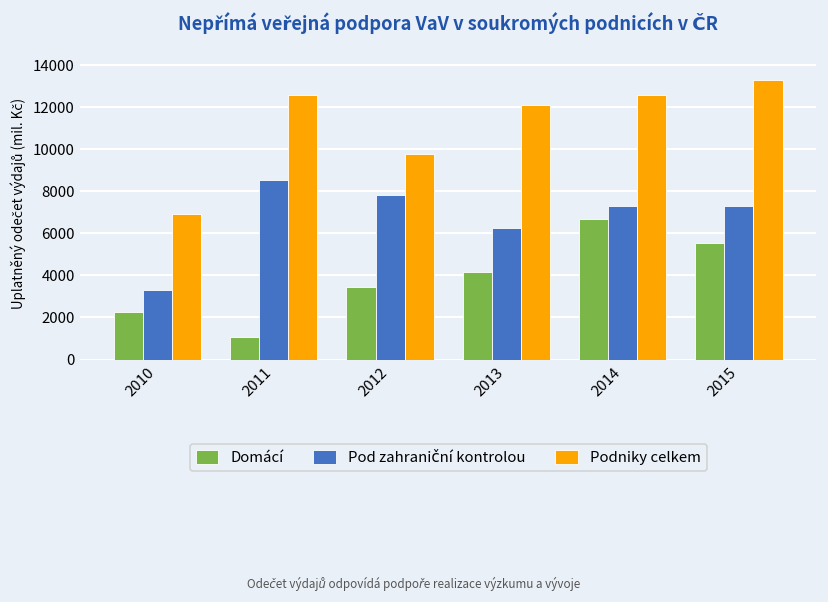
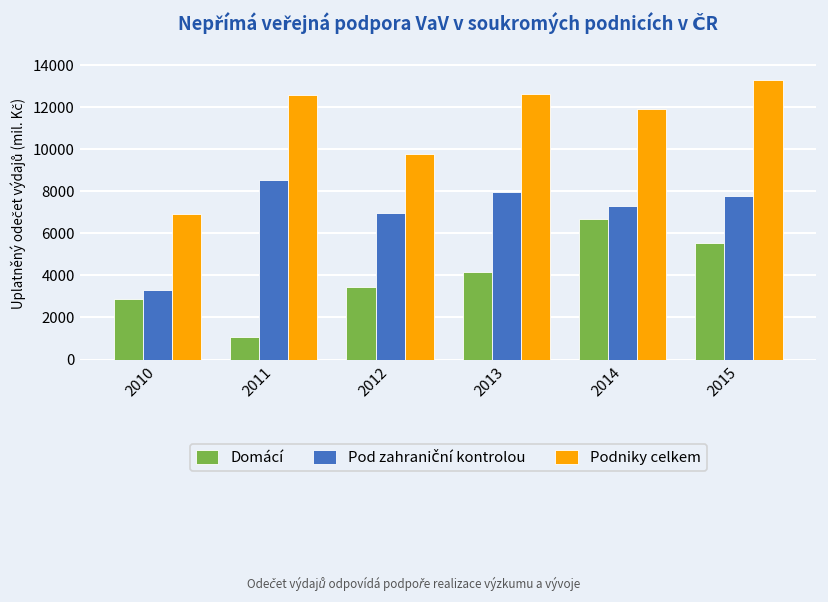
Domácí, 2010: 2200 -> 2900
Pod zahraniční kontrolou, 2012: 7800 -> 7000
Pod zahraniční kontrolou, 2013: 6300 -> 7900
Podniky celkem, 2013: 12100 -> 12600
Podniky celkem, 2014: 12600 -> 11900
Pod zahraniční kontrolou, 2015: 7300 -> 7800
